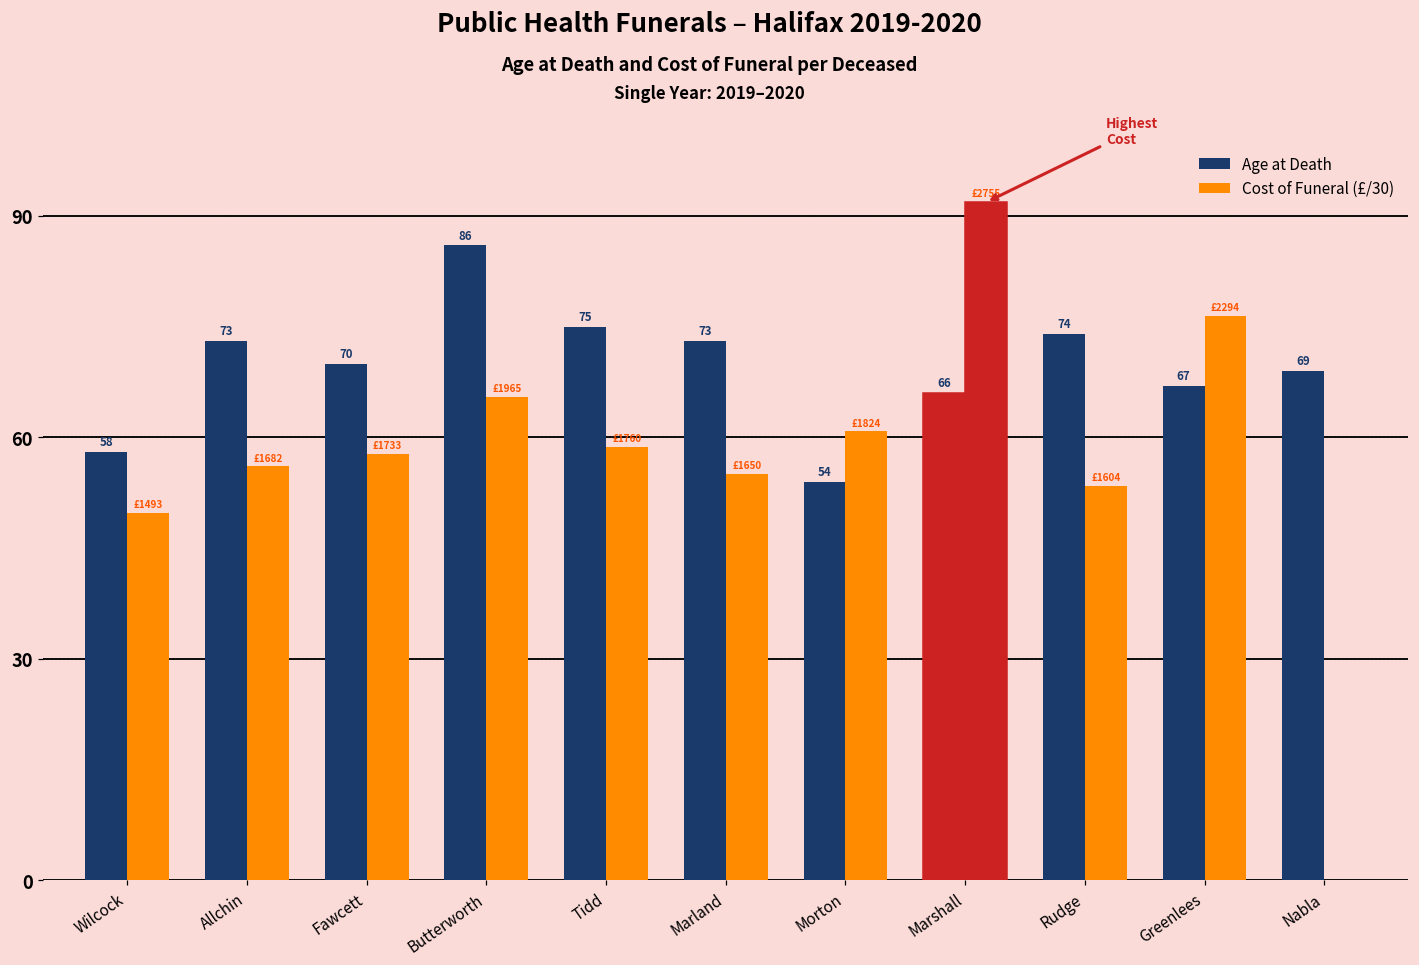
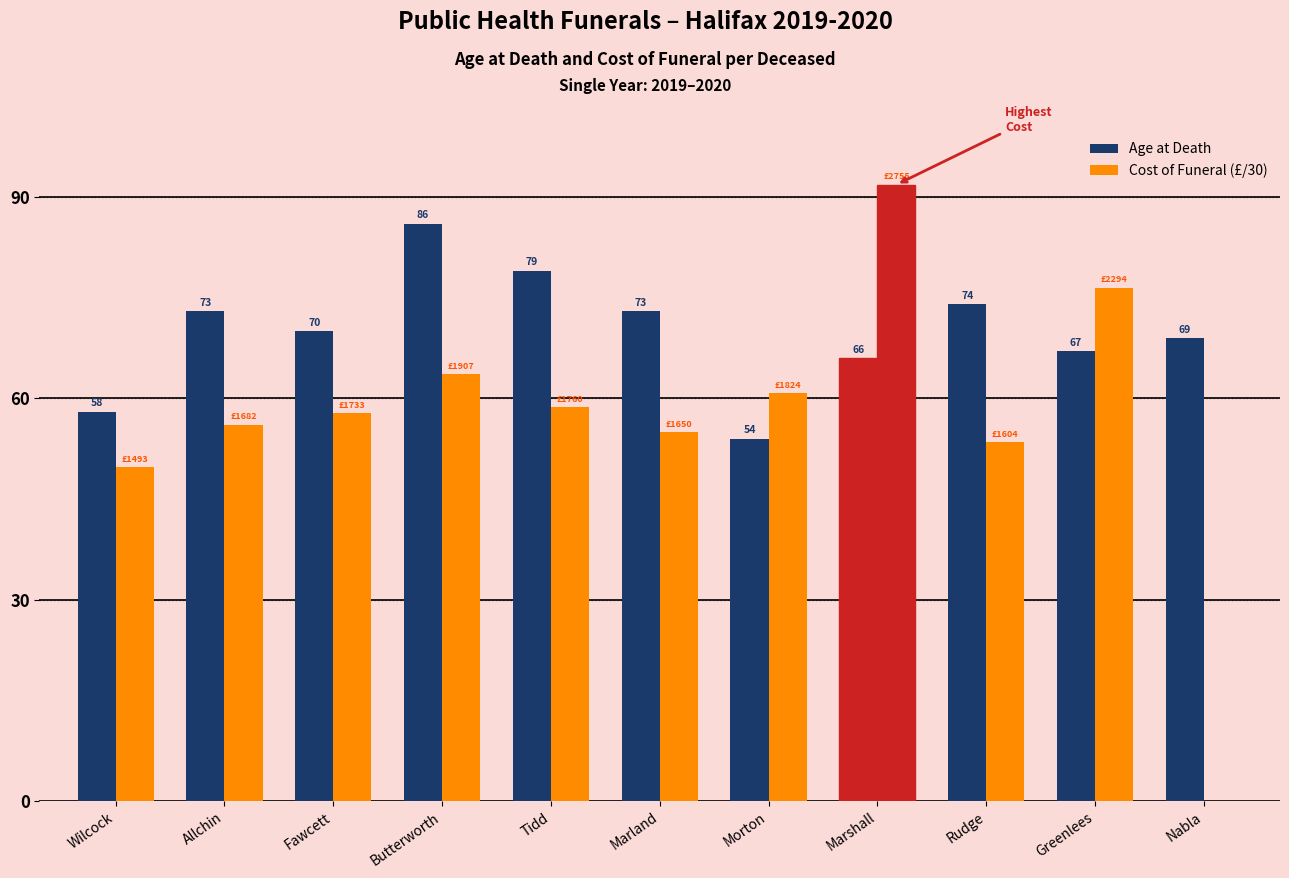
Cost of Funeral (£/30), Butterworth: £1965 -> £1907
Age at Death, Tidd: 75 -> 79
